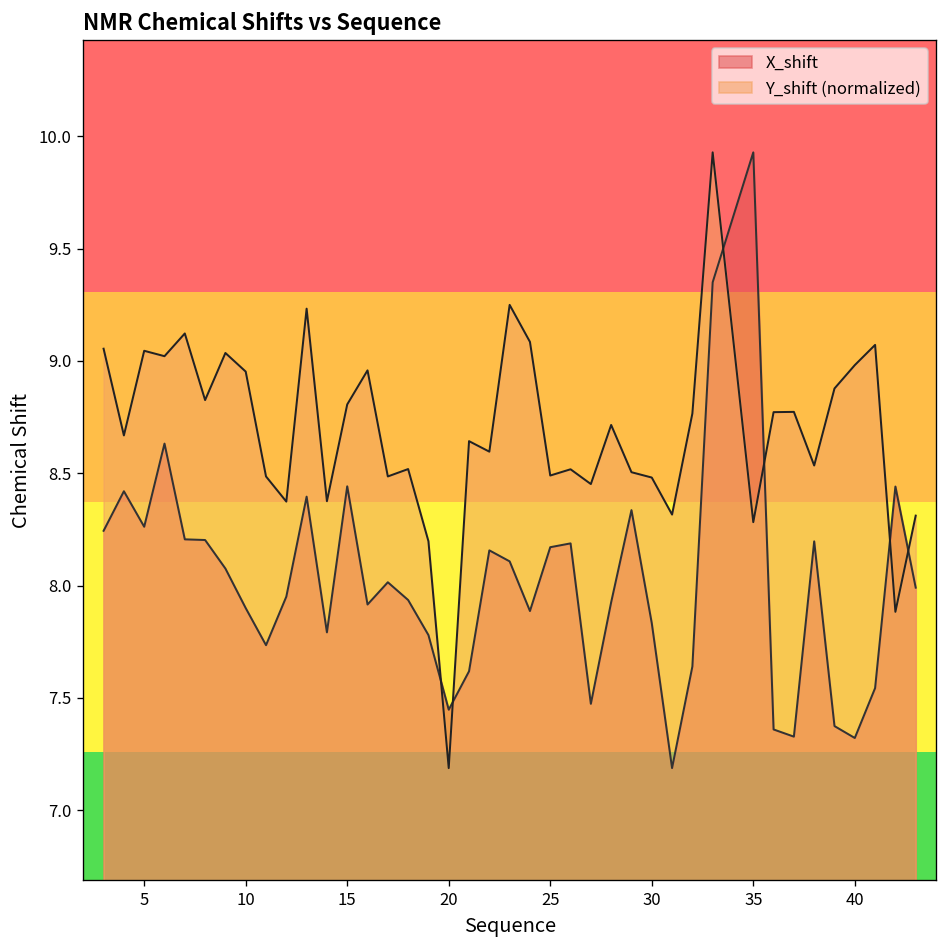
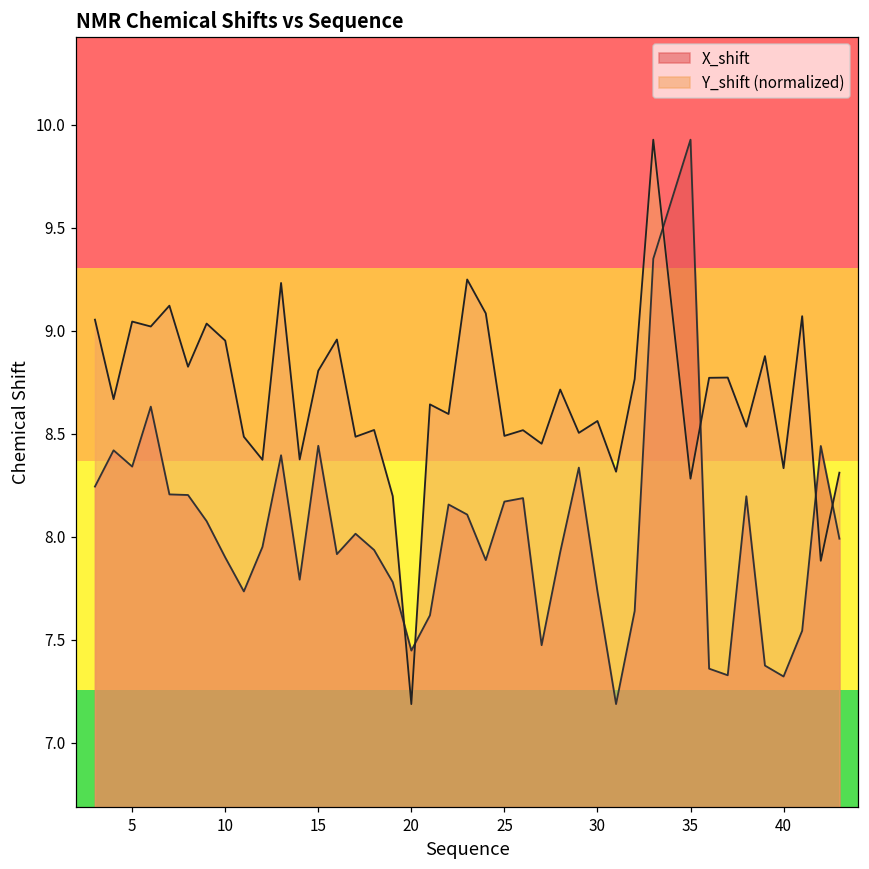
X_shift, 5: 8.26 -> 8.34
X_shift, 30: 7.83 -> 7.74
Y_shift (normalized), 30: 8.48 -> 8.56
Y_shift (normalized), 40: 8.98 -> 8.33
